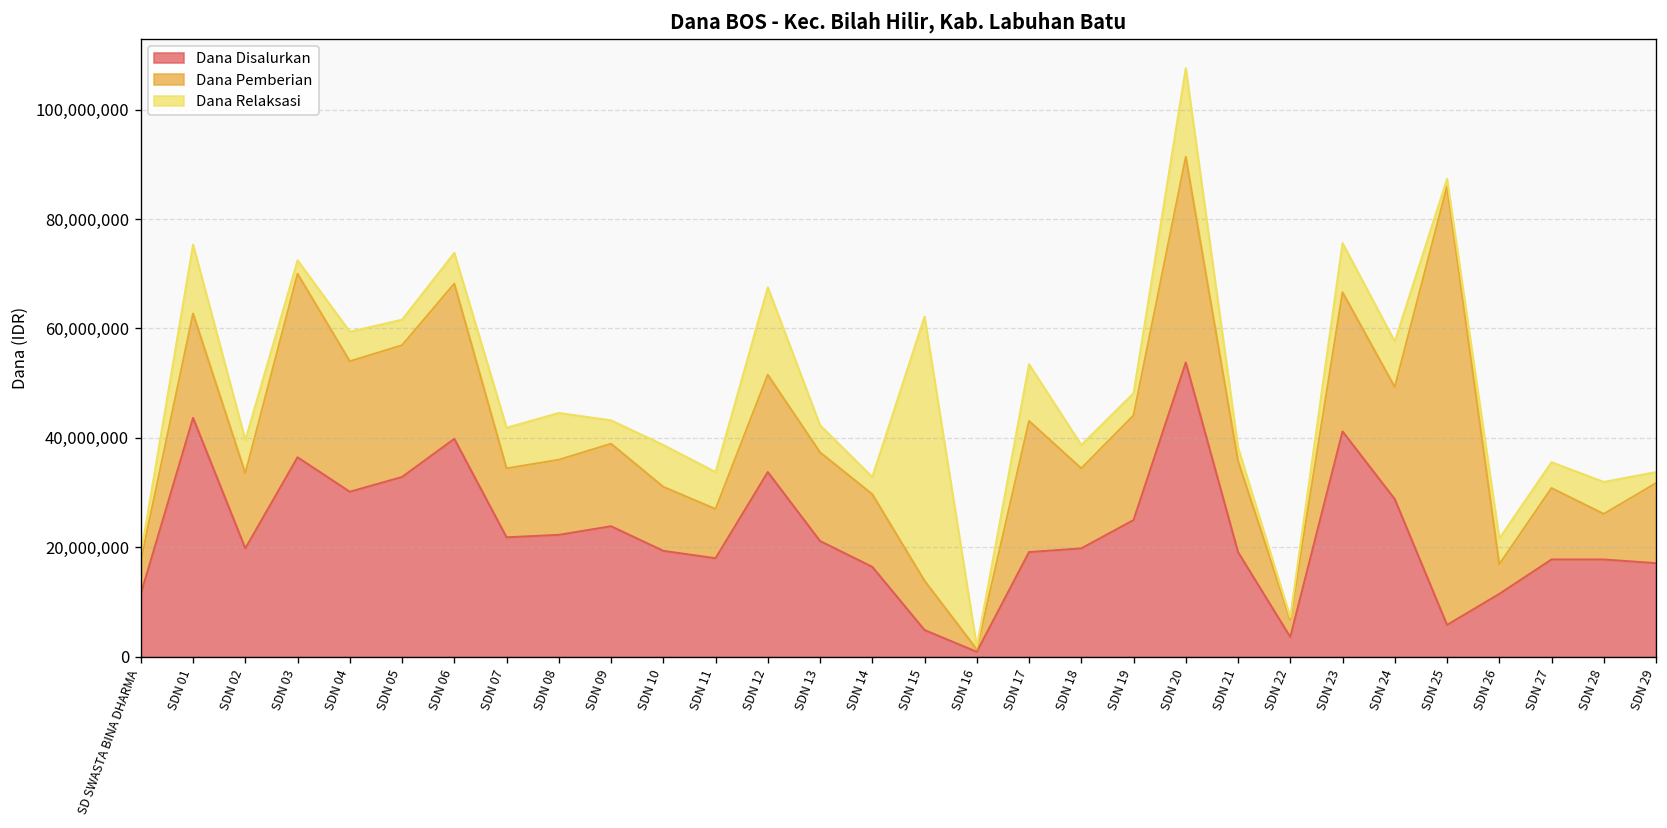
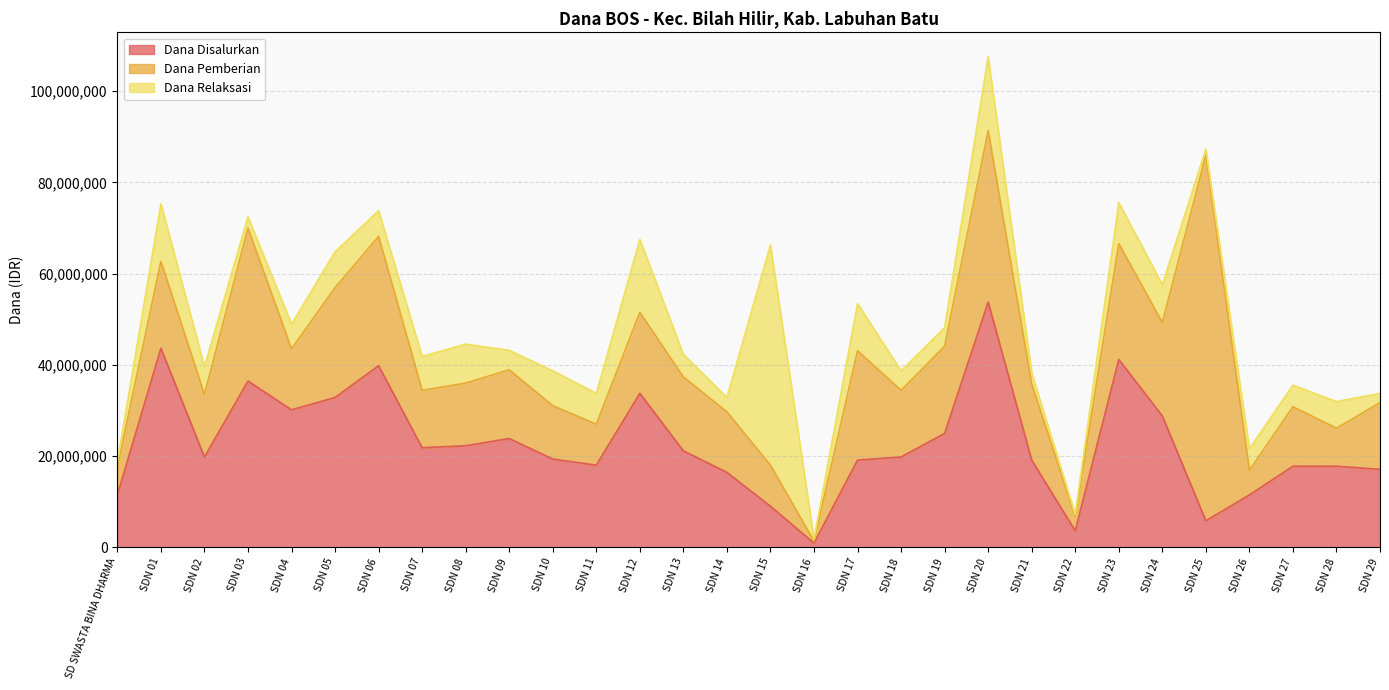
Dana Pemberian, SDN 04: 24,000,000 -> 13,000,000
Dana Relaksasi, SDN 05: 5,000,000 -> 8,000,000
Dana Disalurkan, SDN 15: 5,000,000 -> 9,000,000
